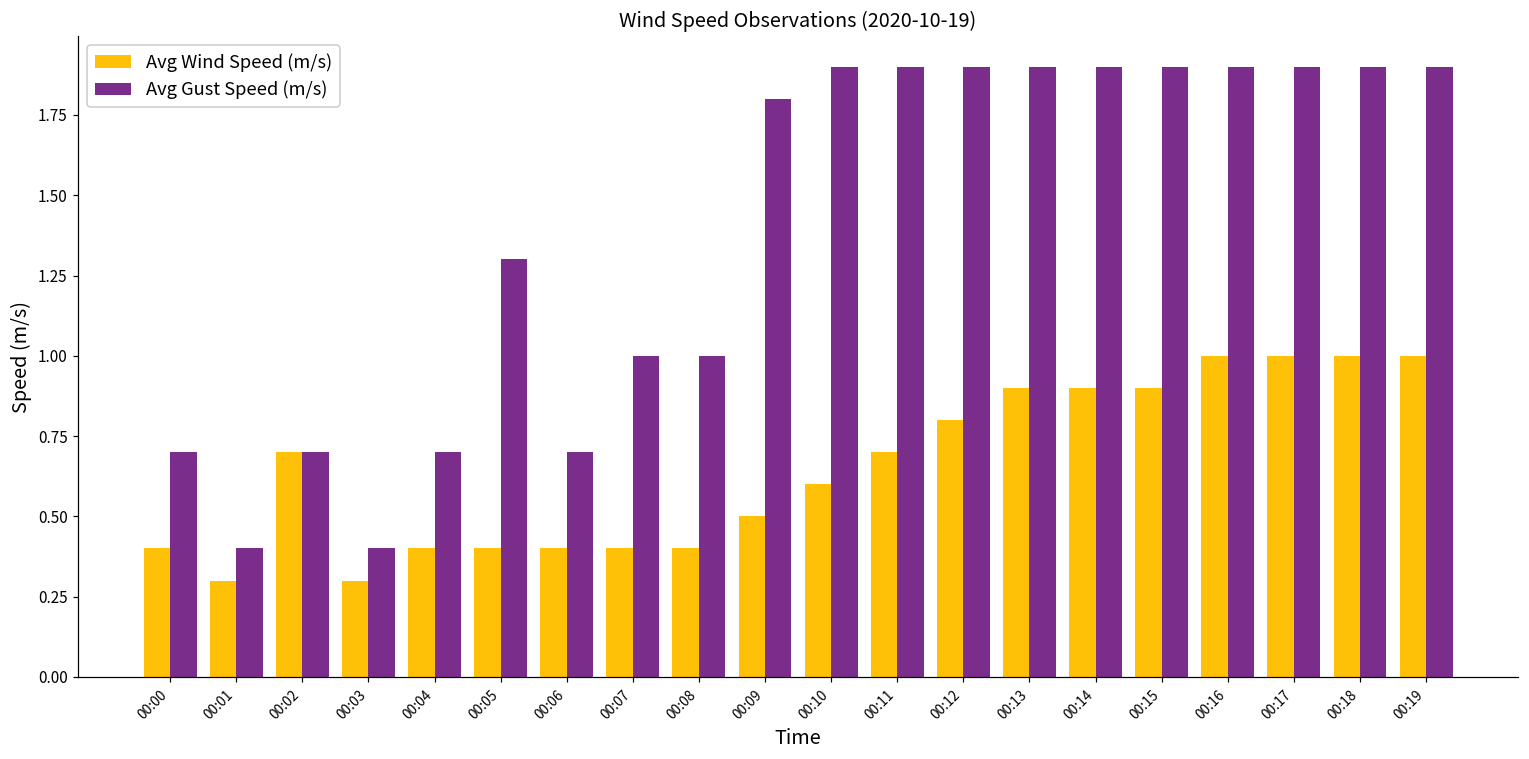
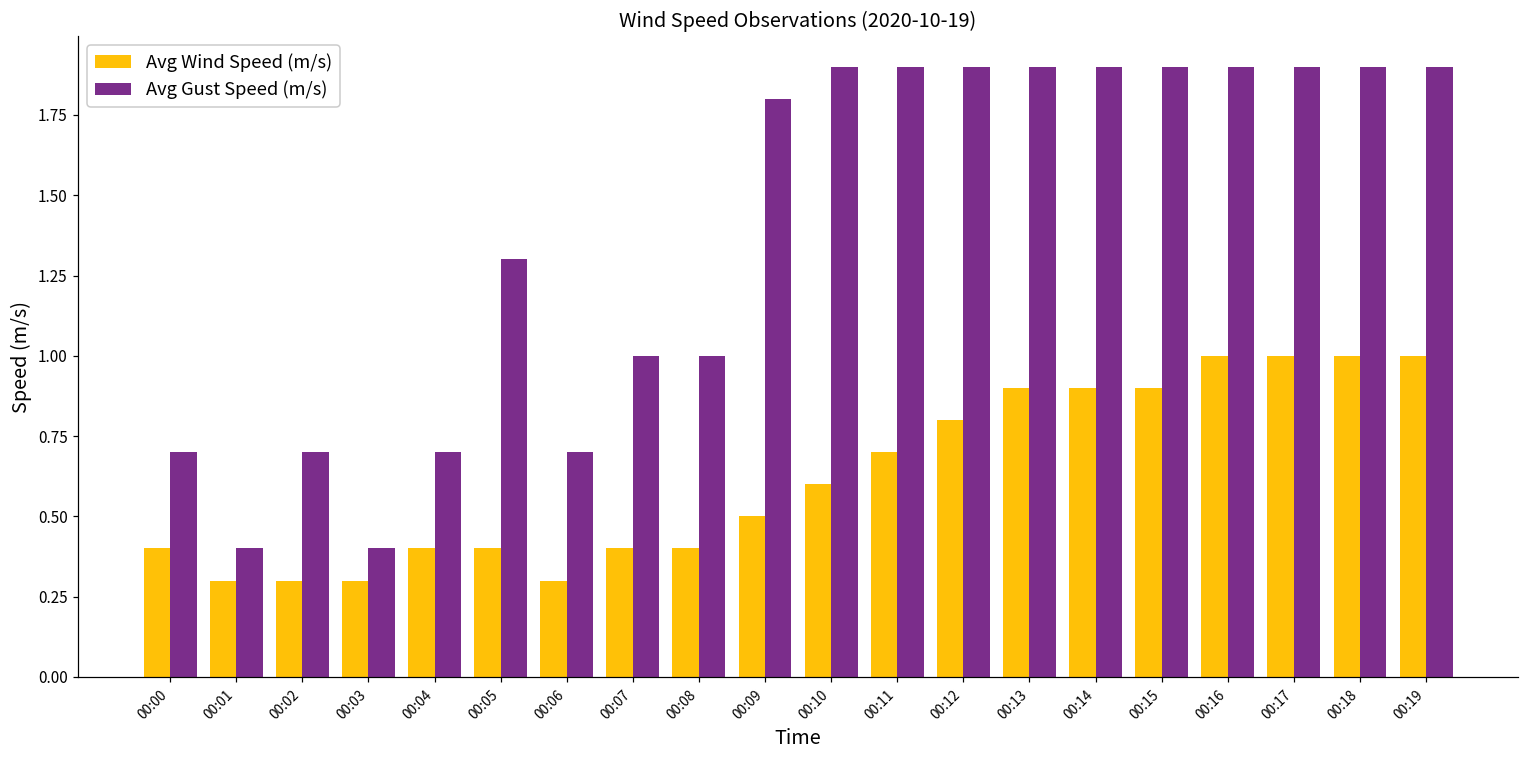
Avg Wind Speed (m/s), 00:02: 0.7 -> 0.3
Avg Wind Speed (m/s), 00:06: 0.4 -> 0.3
